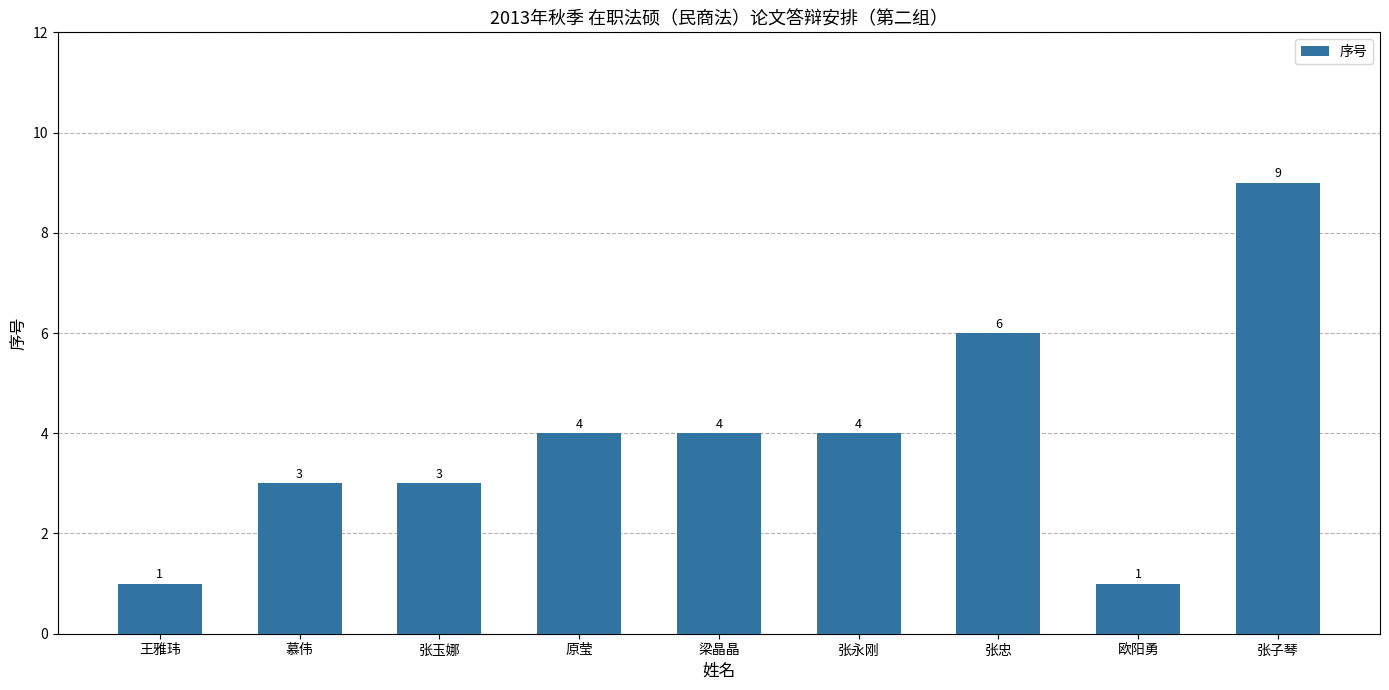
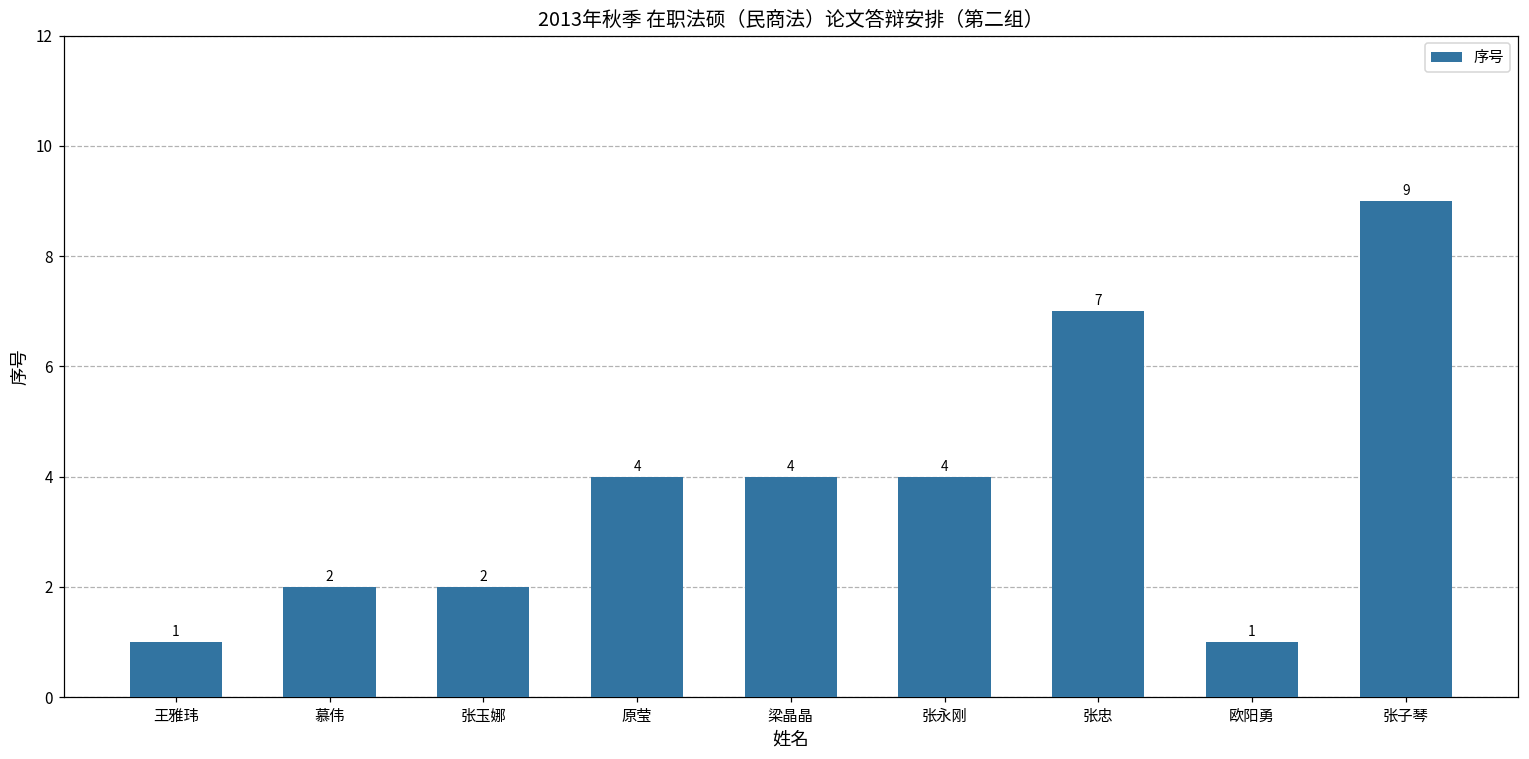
慕伟: 3 -> 2
张玉娜: 3 -> 2
张忠: 6 -> 7
